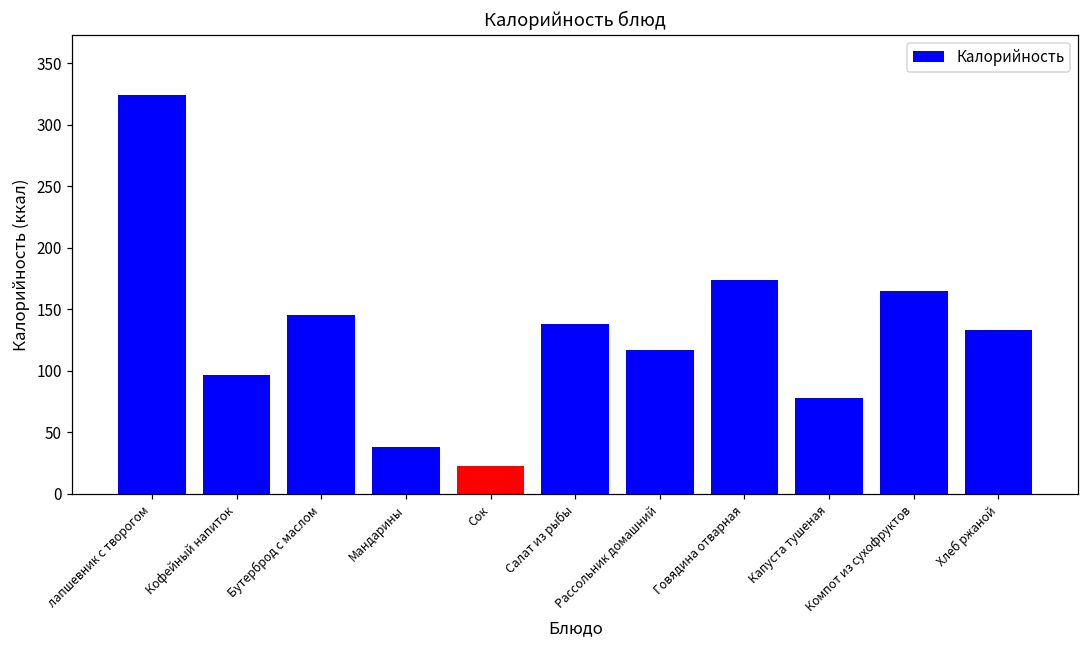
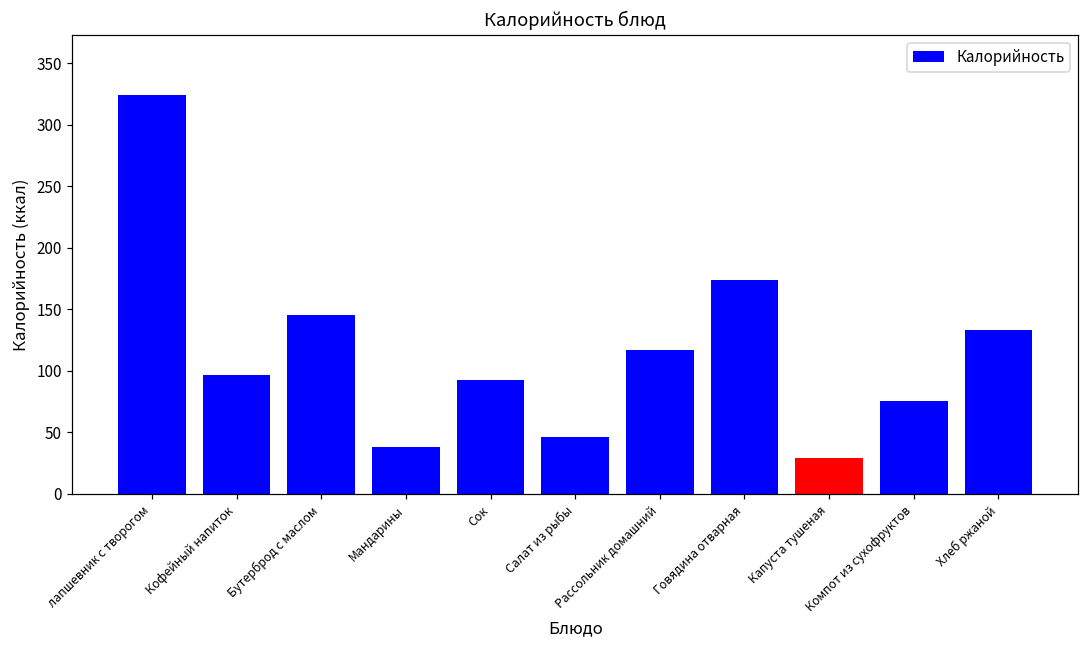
Сок: 22 -> 92
Салат из рыбы: 138 -> 46
Капуста тушеная: 78 -> 29
Компот из сухофруктов: 165 -> 75
